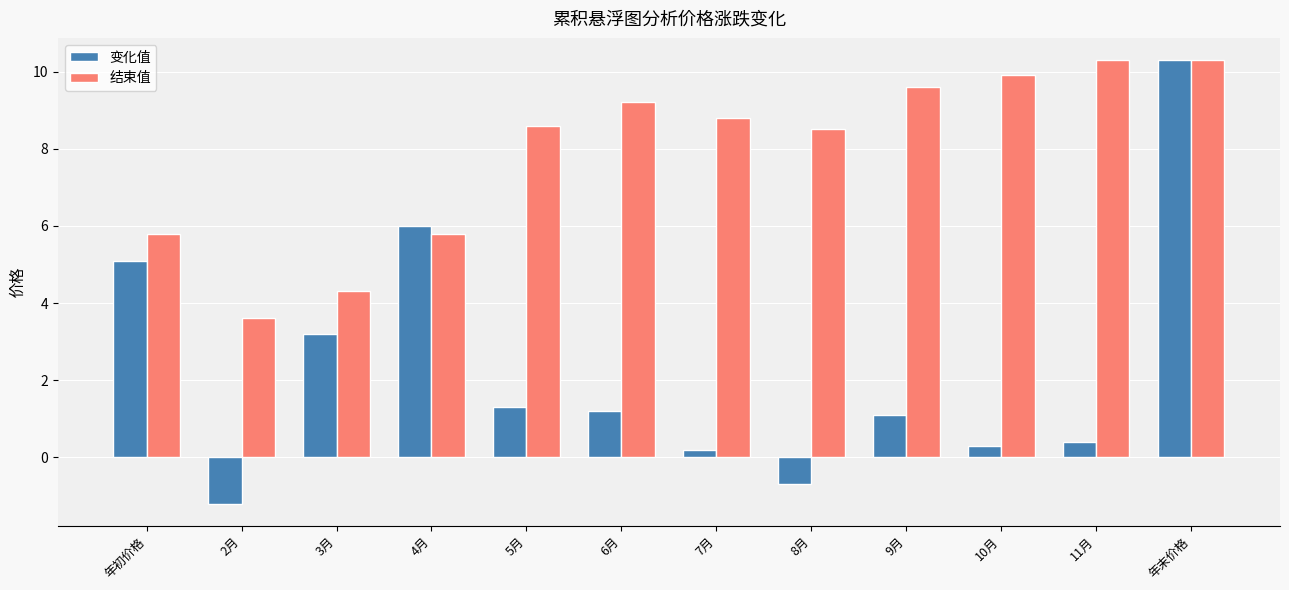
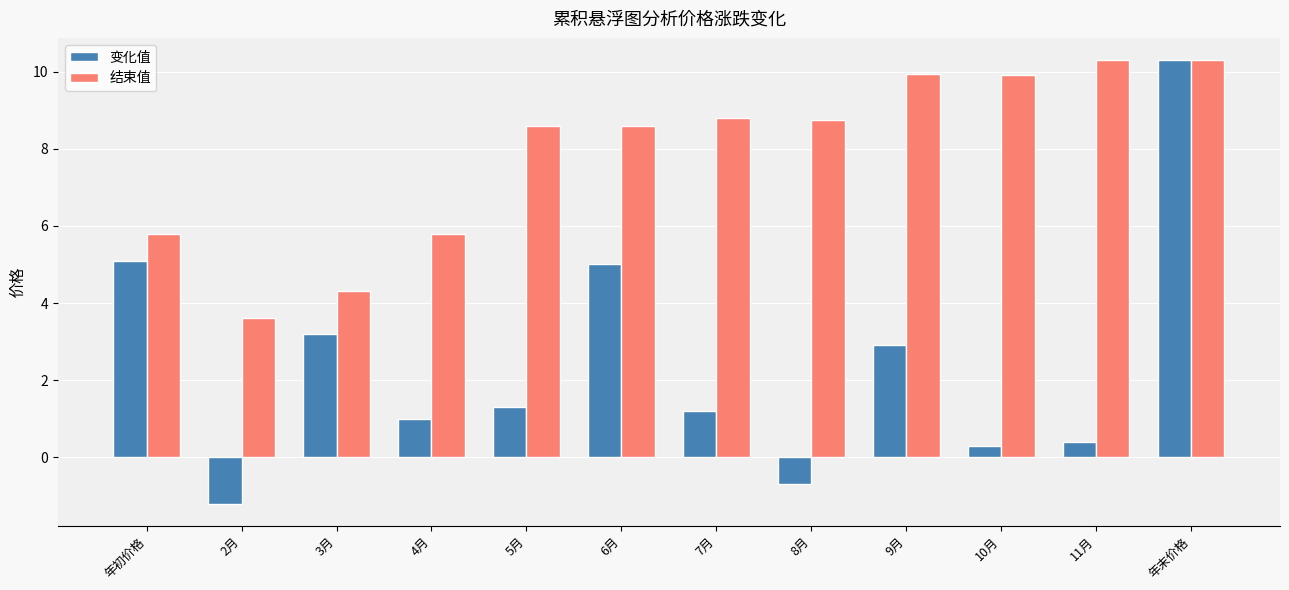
变化值, 4月: 6 -> 1
变化值, 6月: 1.2 -> 5.0
结束值, 6月: 9.2 -> 8.6
变化值, 7月: 0.2 -> 1.2
结束值, 8月: 8.5 -> 8.8
变化值, 9月: 1.1 -> 2.9
结束值, 9月: 9.6 -> 9.9
